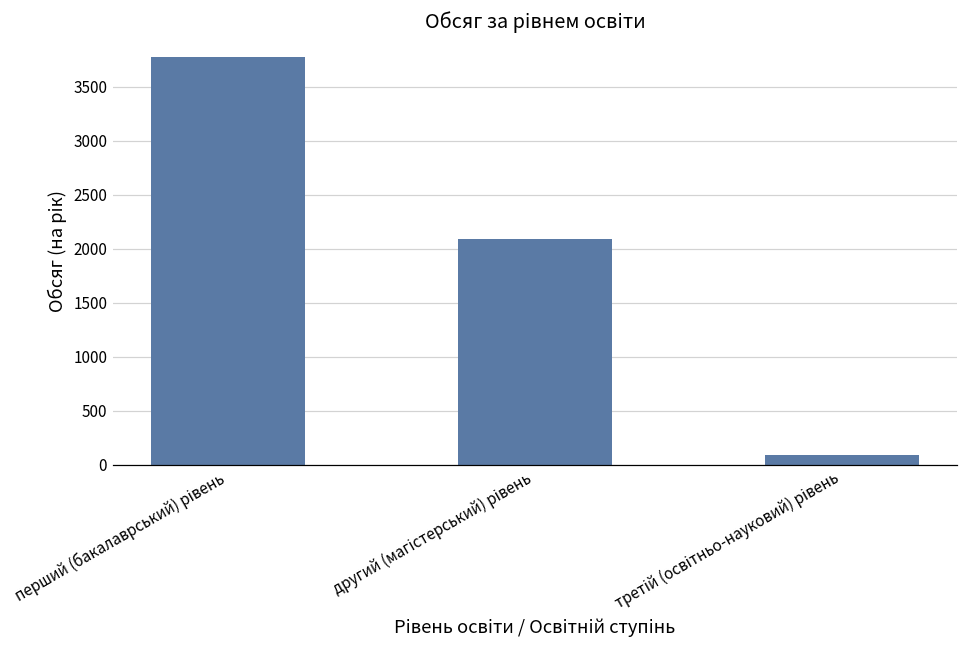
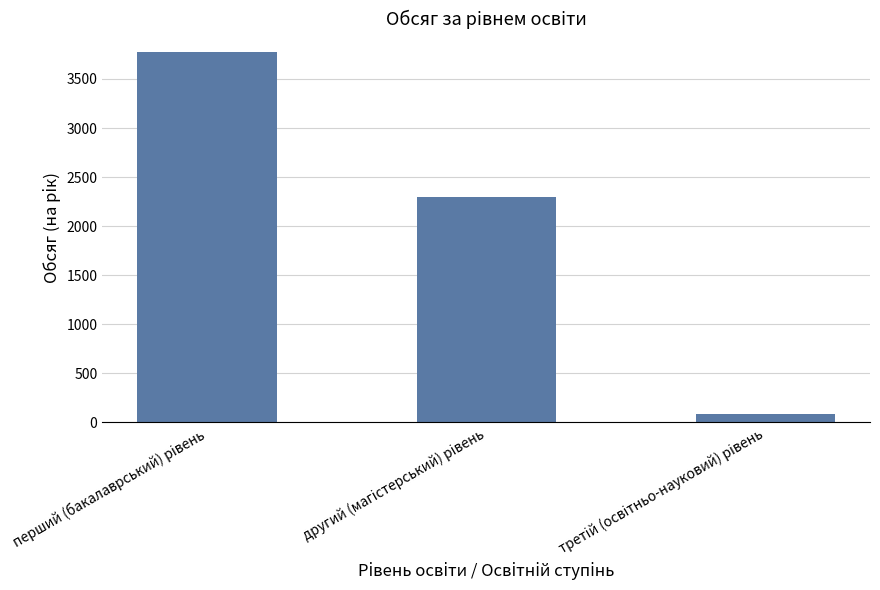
другий (магістерський) рівень: 2100 -> 2300
